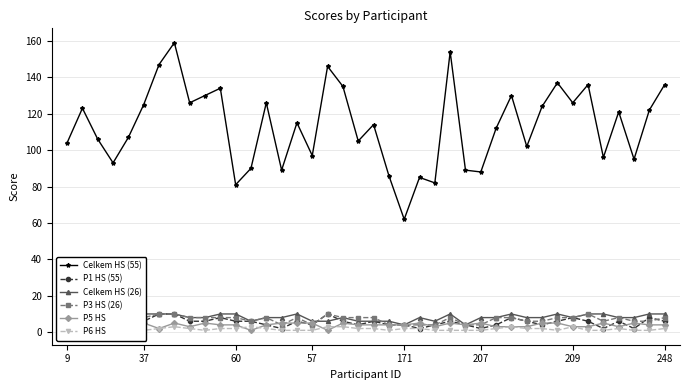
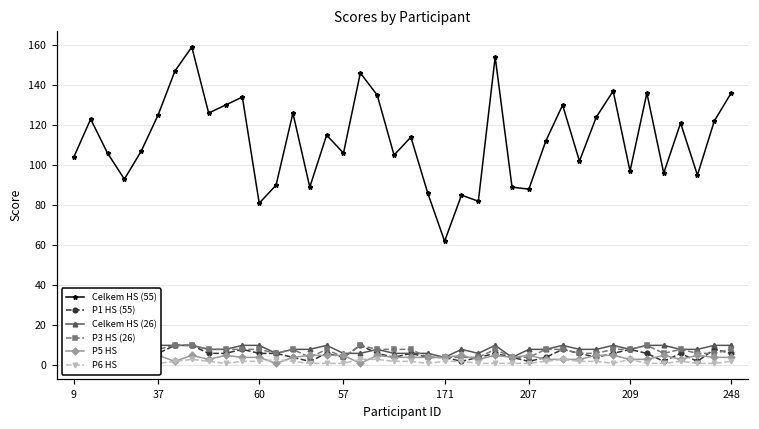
Celkem HS (55), 57: 97 -> 106
Celkem HS (55), 209: 126 -> 97
